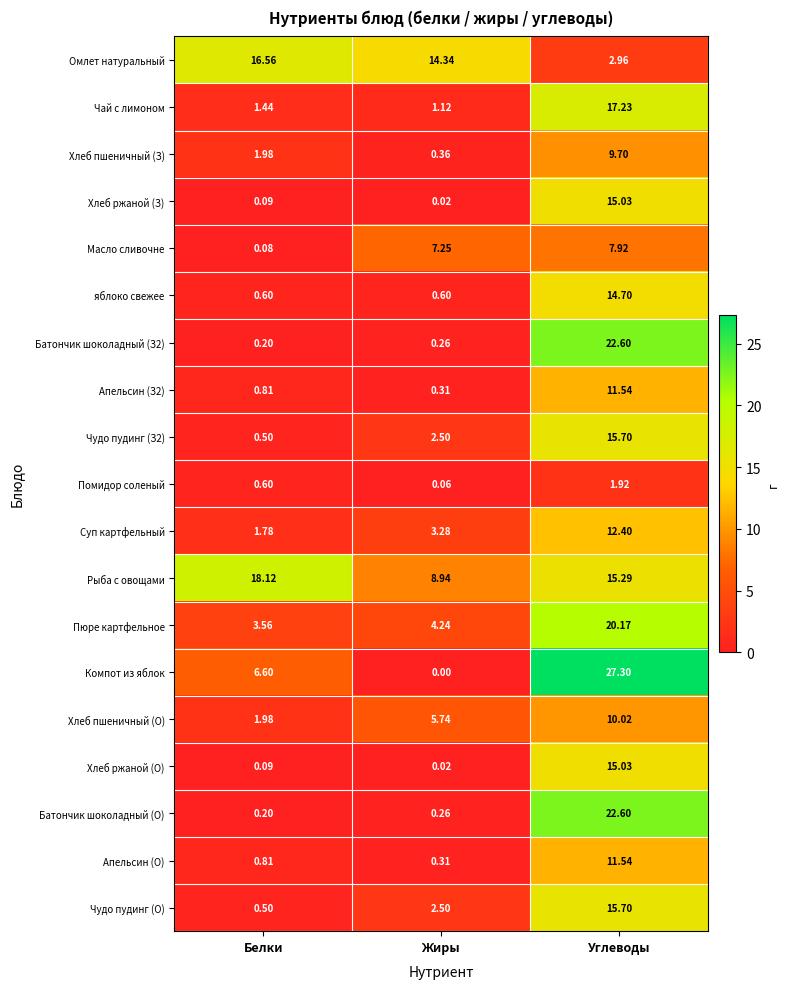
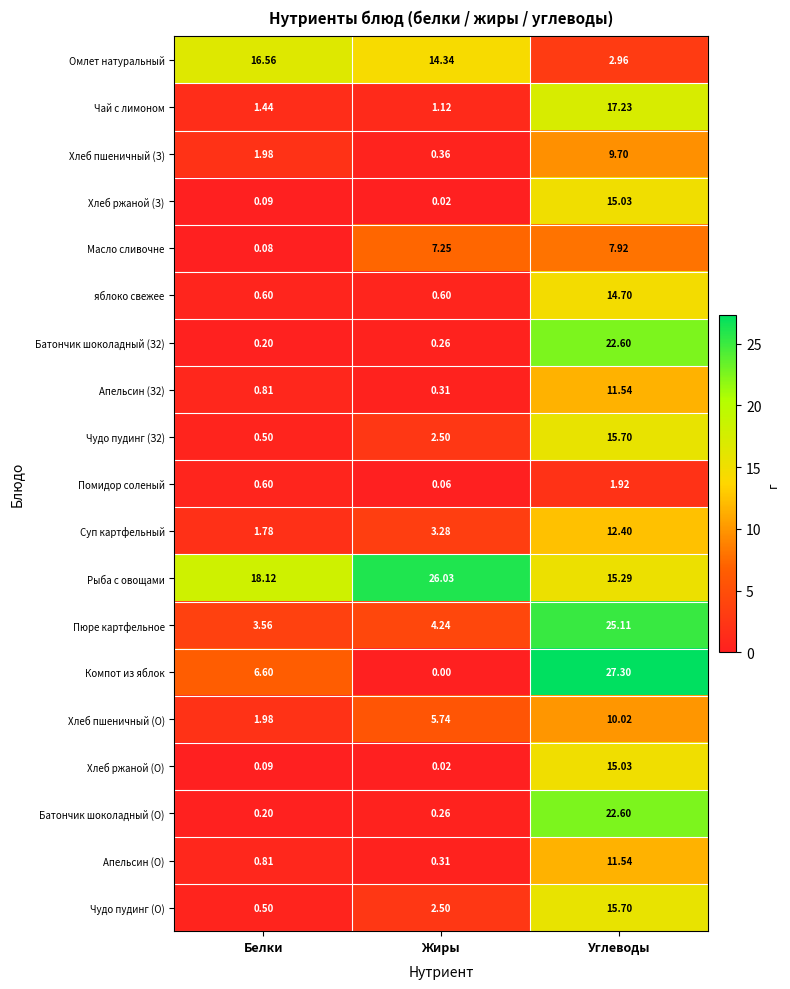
Рыба с овощами, Жиры: 8.94 -> 26.03
Пюре картфельное, Углеводы: 20.17 -> 25.11
